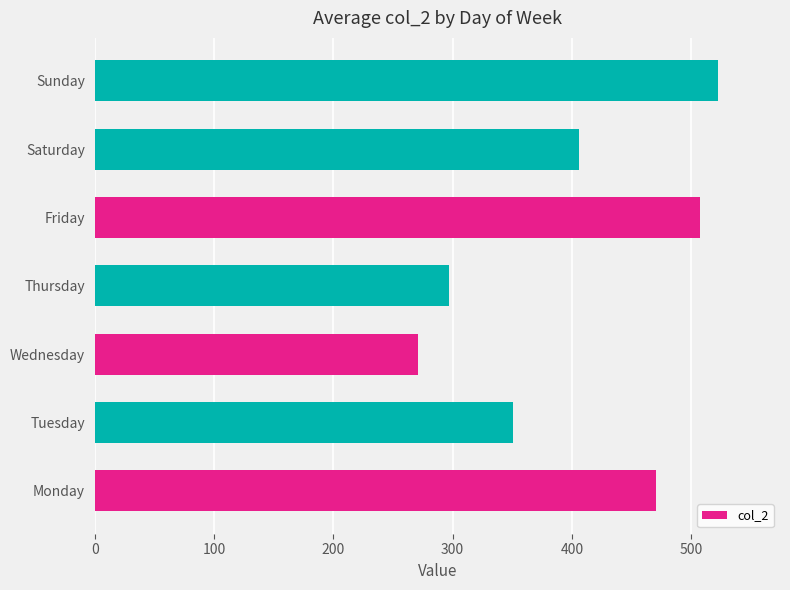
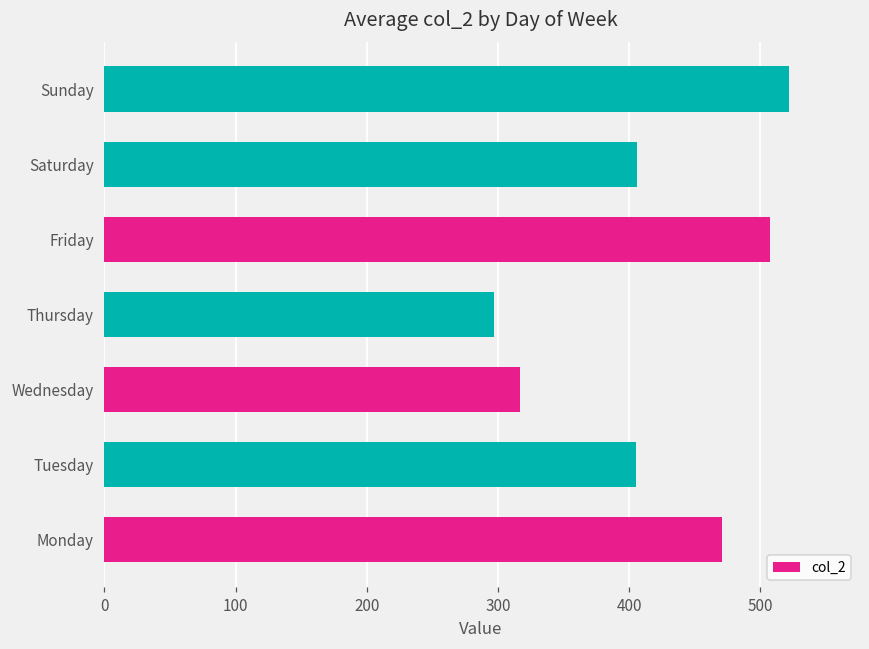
Wednesday: 271 -> 317
Tuesday: 351 -> 405
